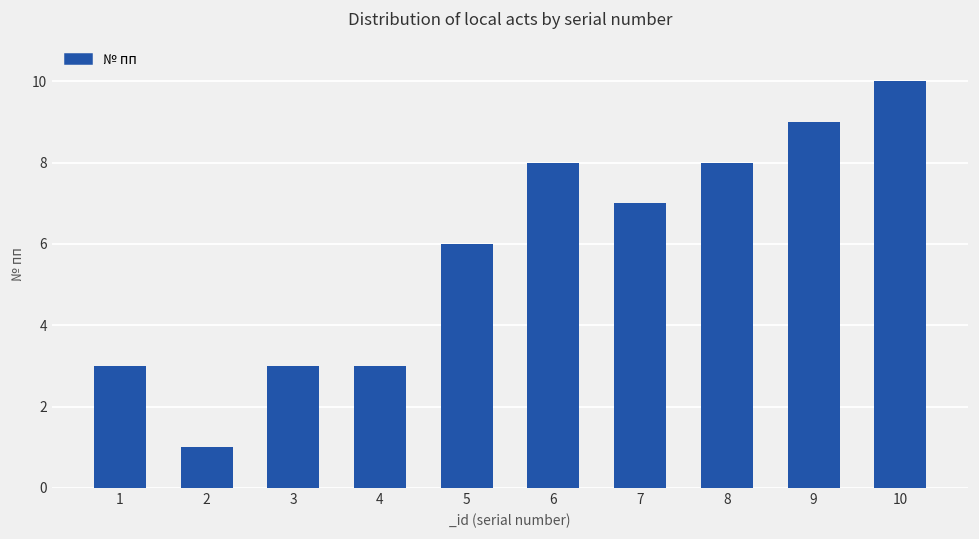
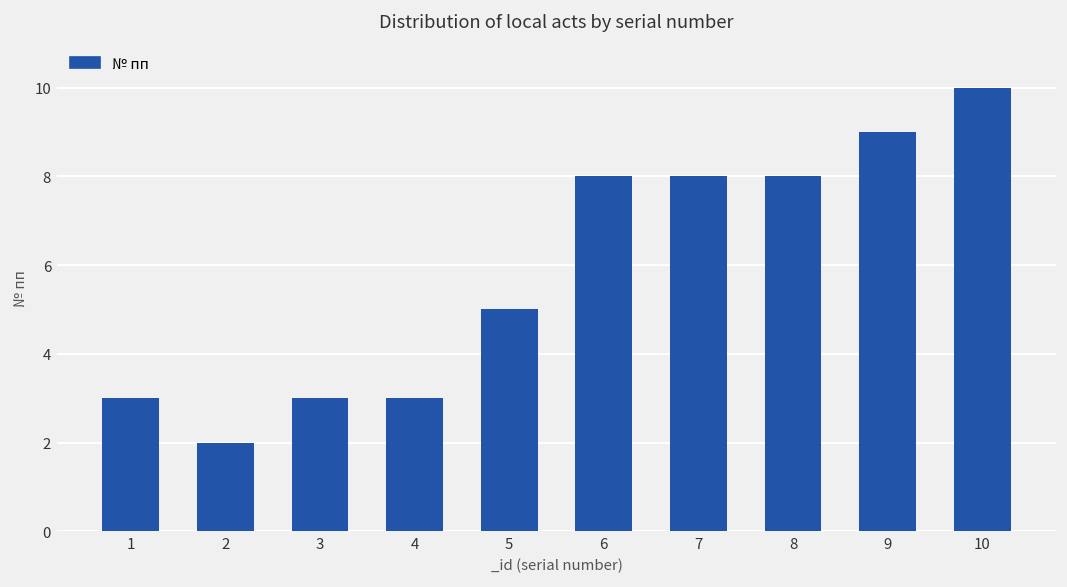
2: 1 -> 2
5: 6 -> 5
7: 7 -> 8
